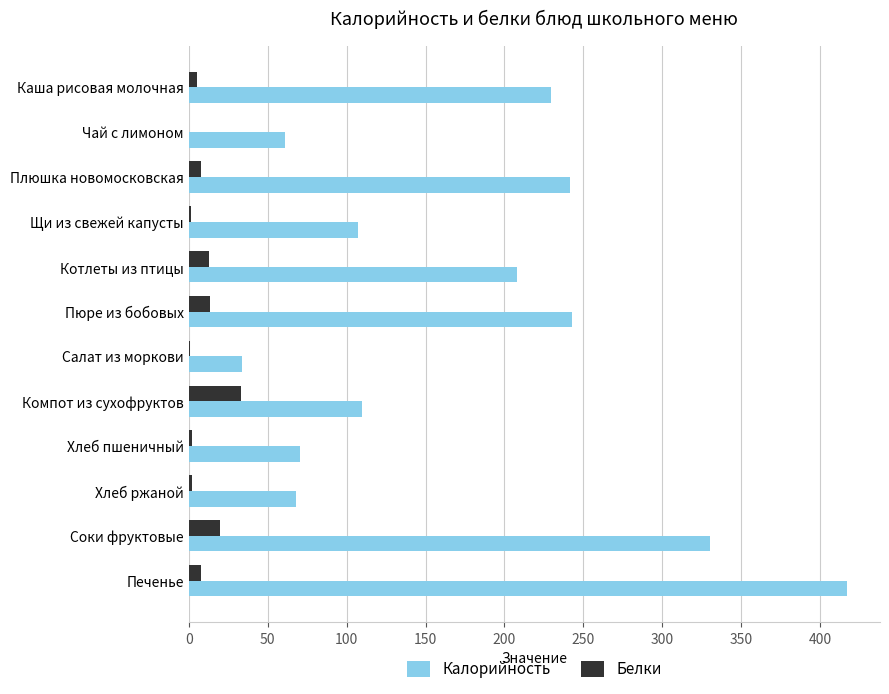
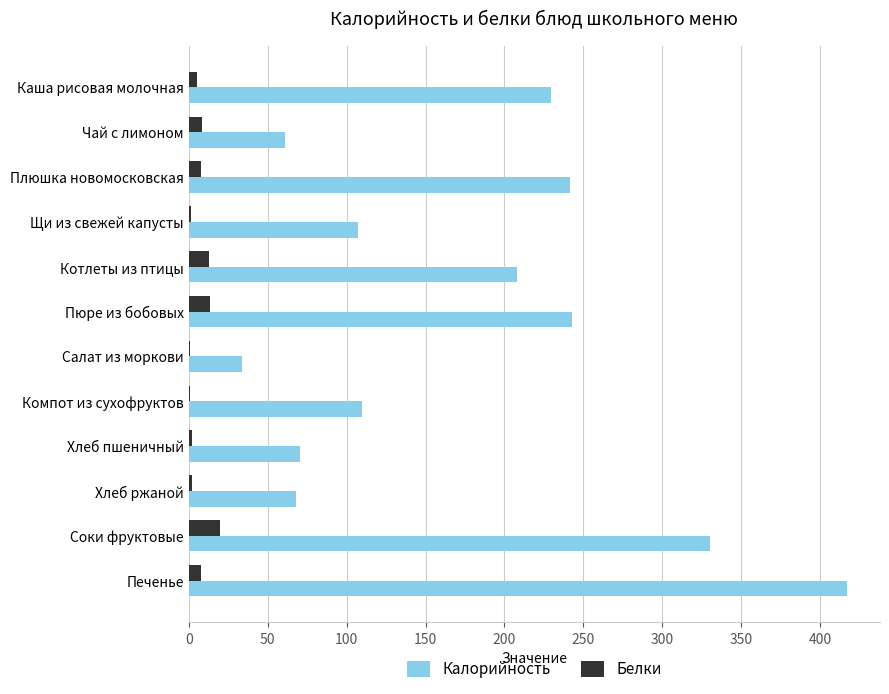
Белки, Чай с лимоном: 0 -> 9
Белки, Компот из сухофруктов: 33 -> 1
